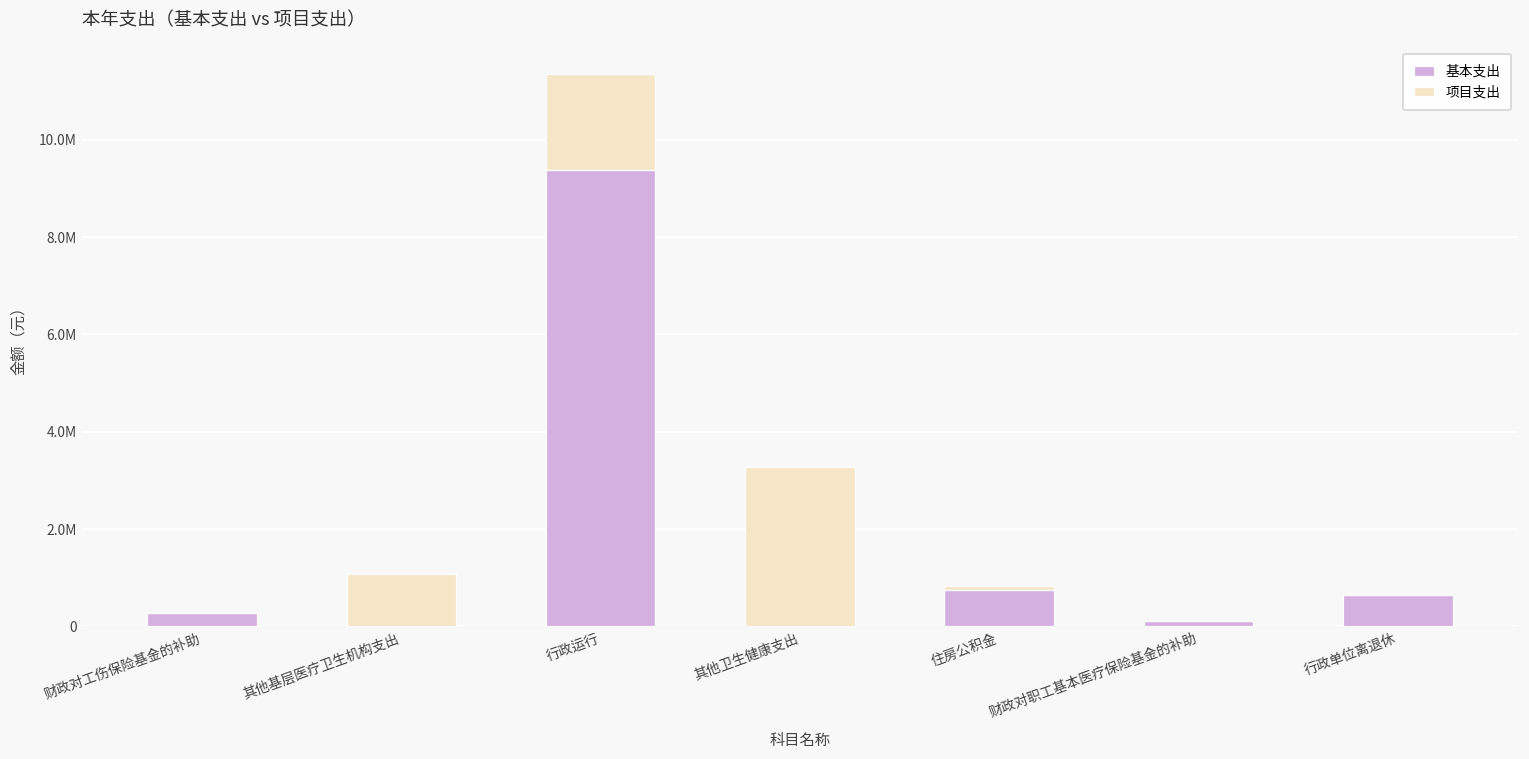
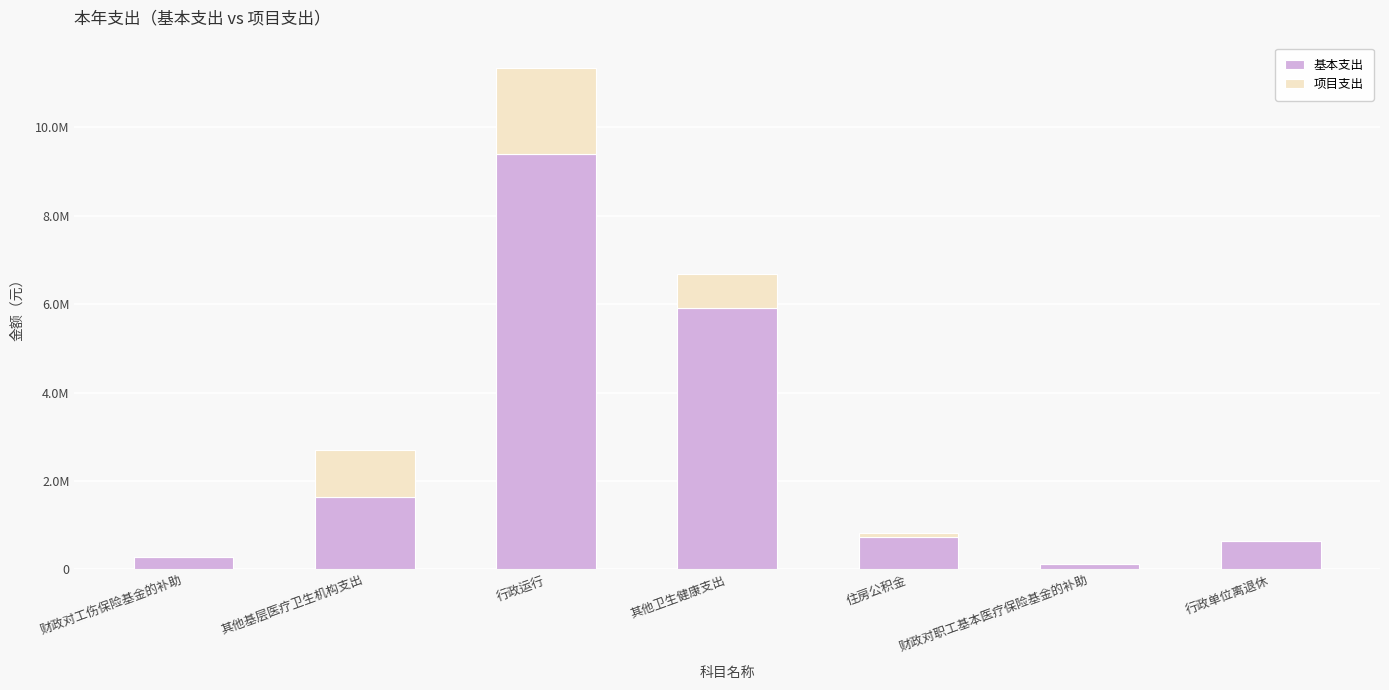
基本支出, 其他基层医疗卫生机构支出: 0 -> 1600000
基本支出, 其他卫生健康支出: 0 -> 5900000
项目支出, 其他卫生健康支出: 3300000 -> 800000
